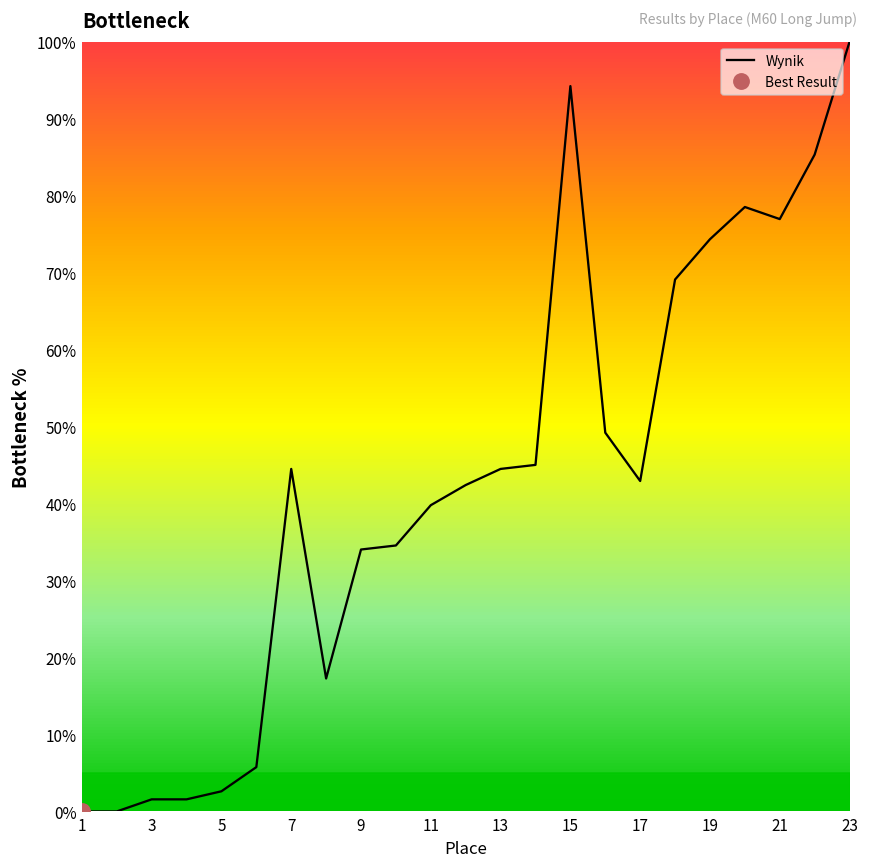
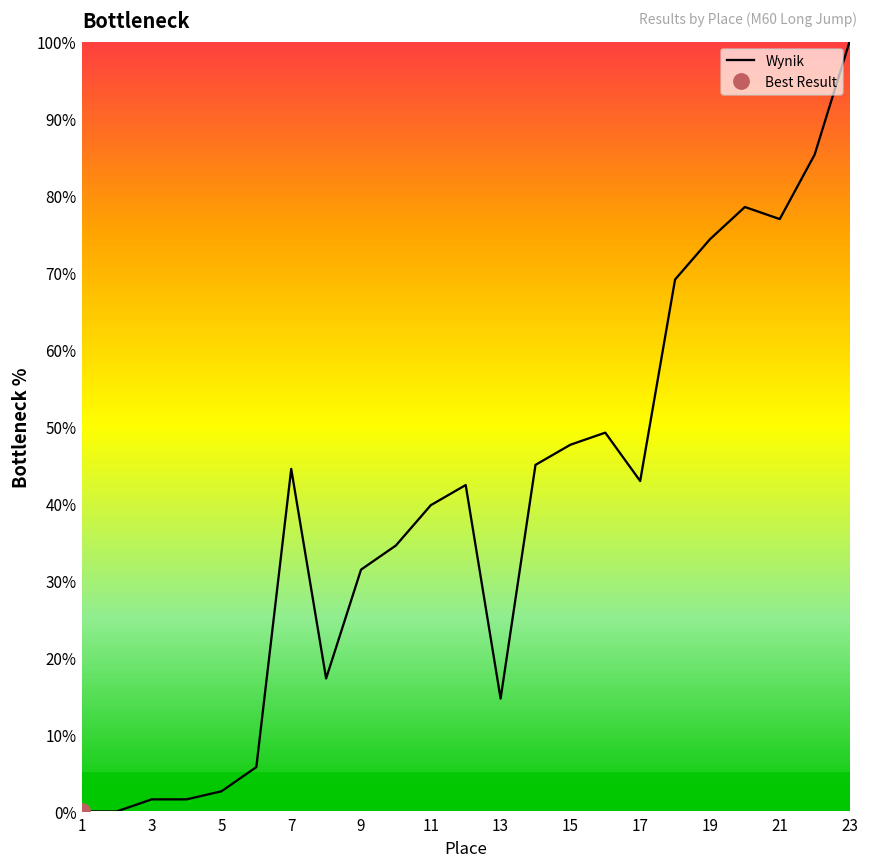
Wynik, 9: 34% -> 31%
Wynik, 13: 45% -> 15%
Wynik, 15: 94% -> 48%
